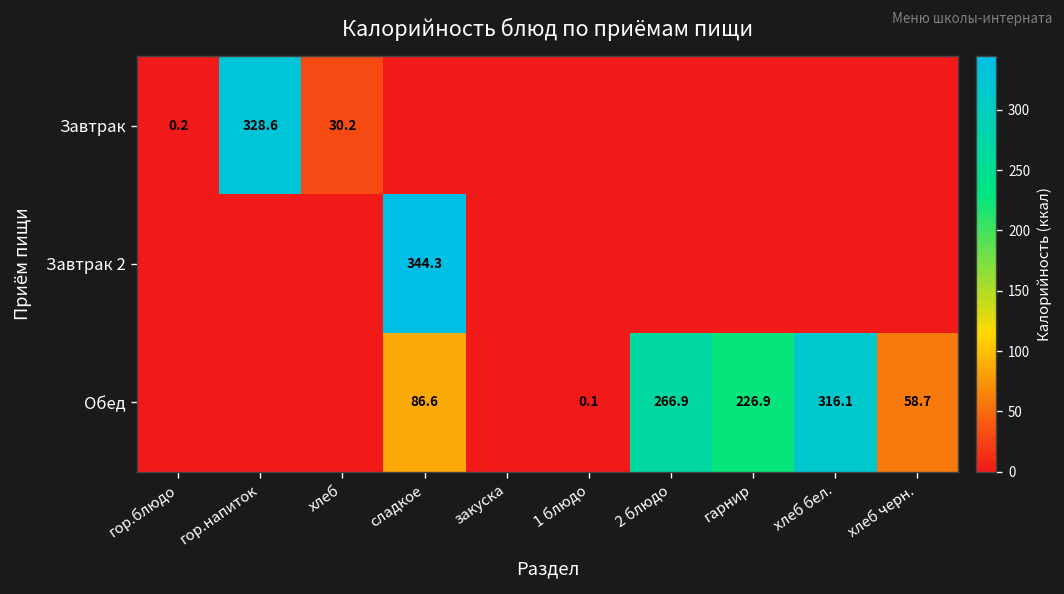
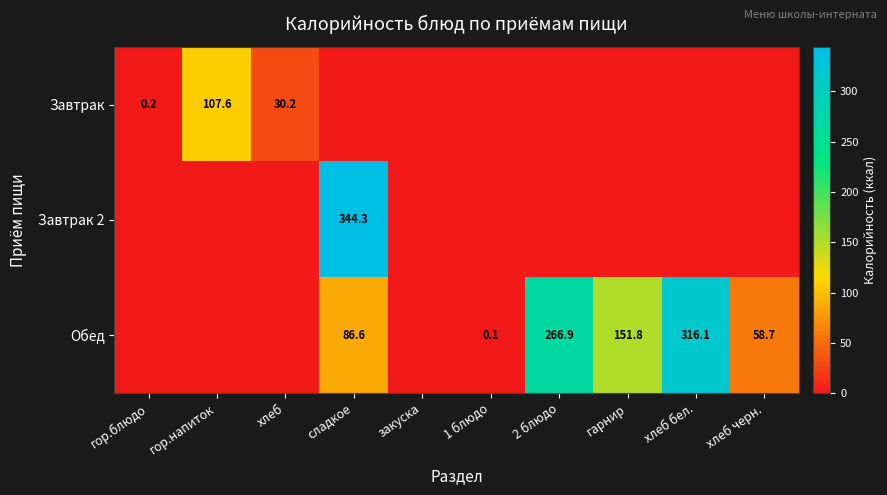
Завтрак, гор.напиток: 328.6 -> 107.6
Обед, гарнир: 226.9 -> 151.8
